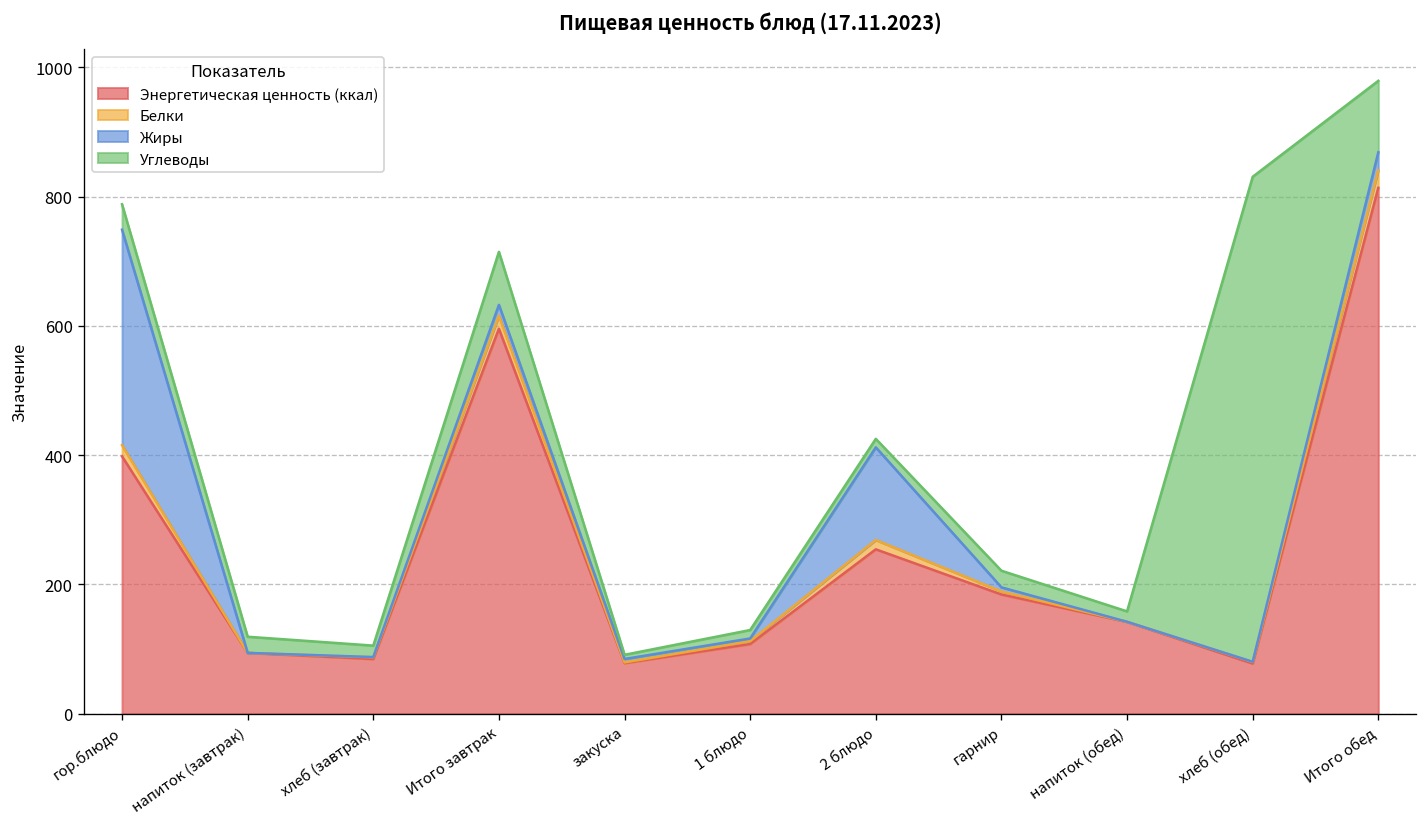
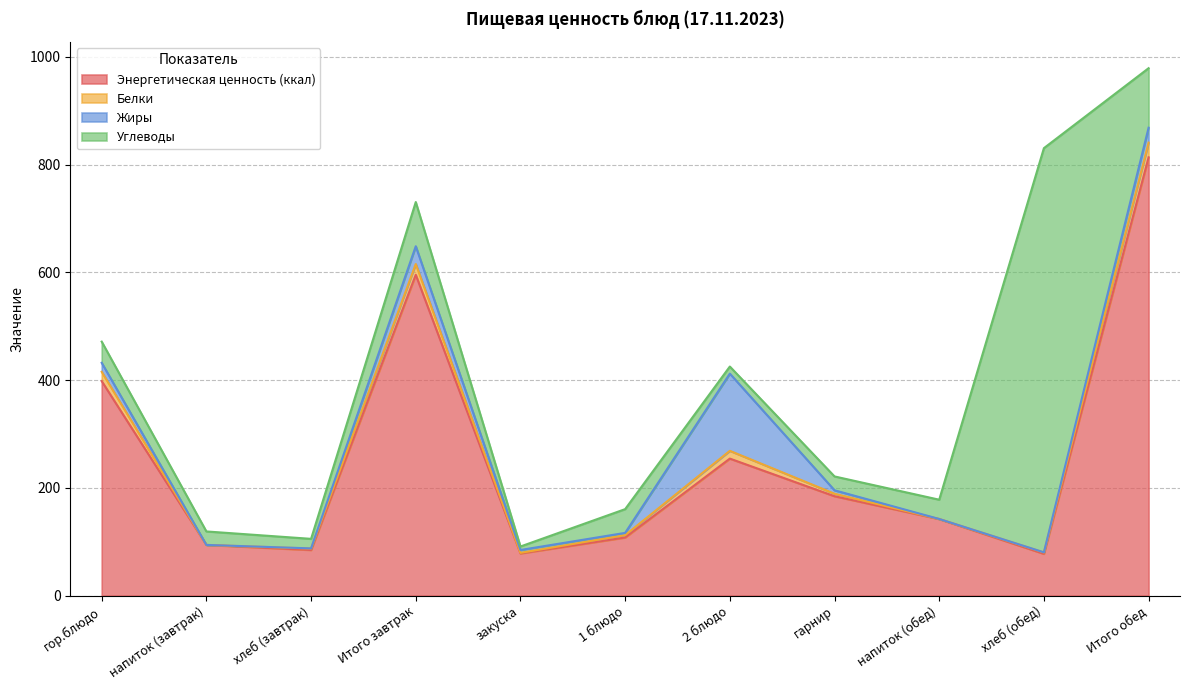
Жиры, гор.блюдо: 330 -> 20
Жиры, Итого завтрак: 20 -> 30
Углеводы, 1 блюдо: 10 -> 40
Углеводы, напиток (обед): 20 -> 40
